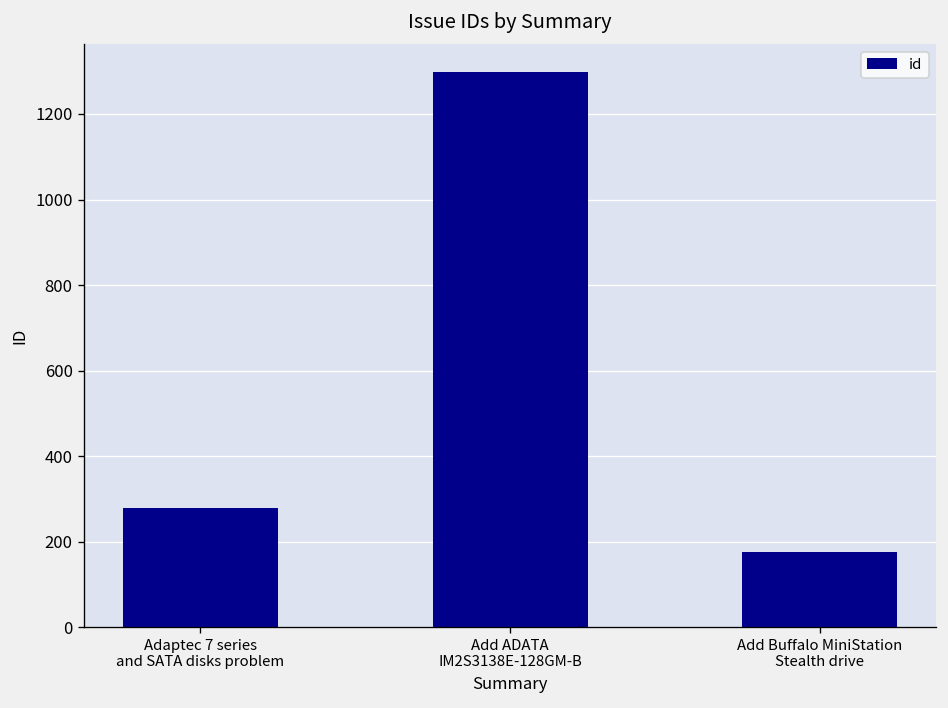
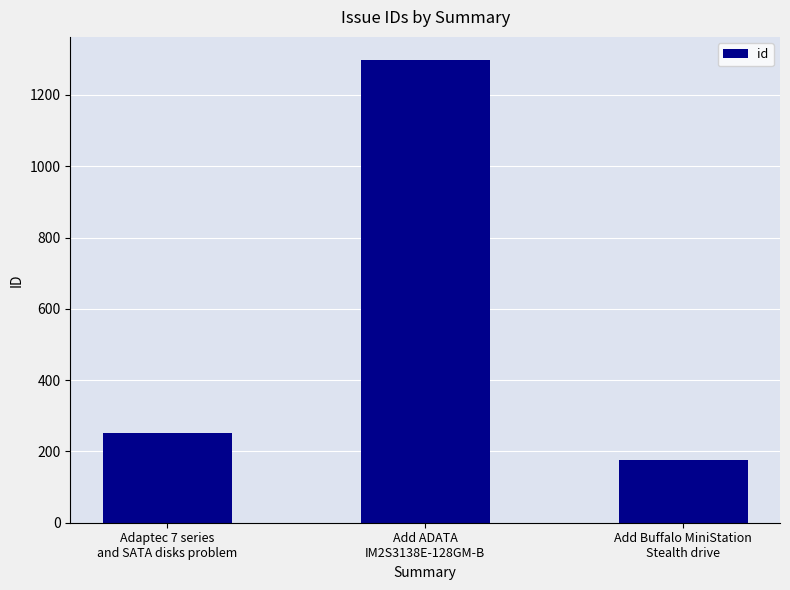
Adaptec 7 series and SATA disks problem: 280 -> 250
